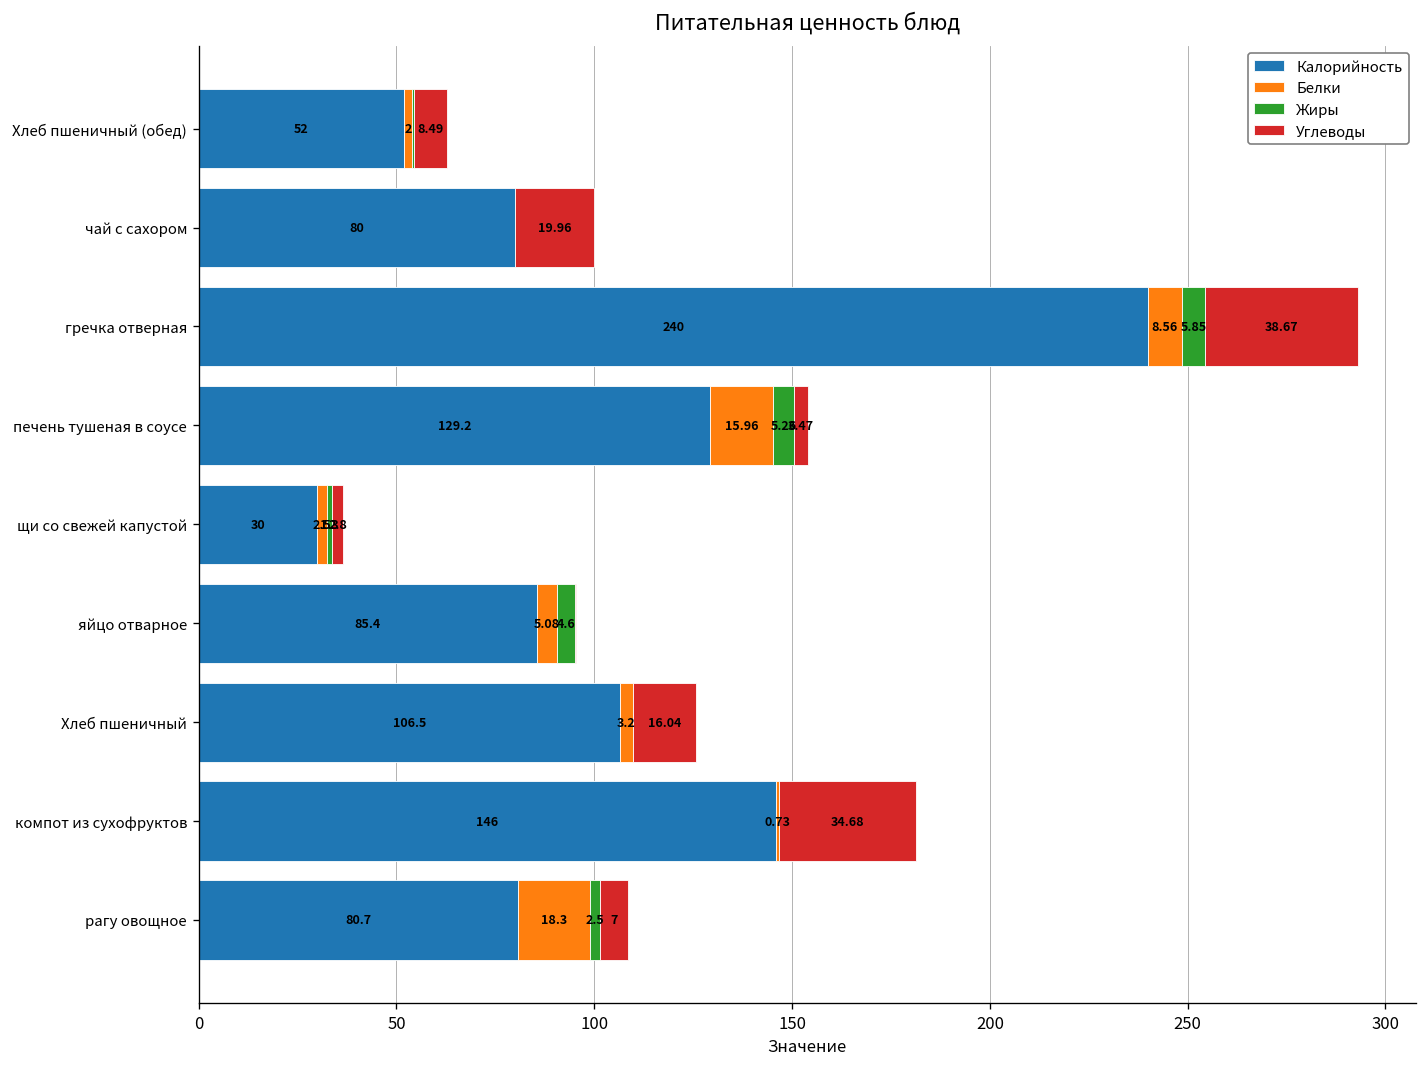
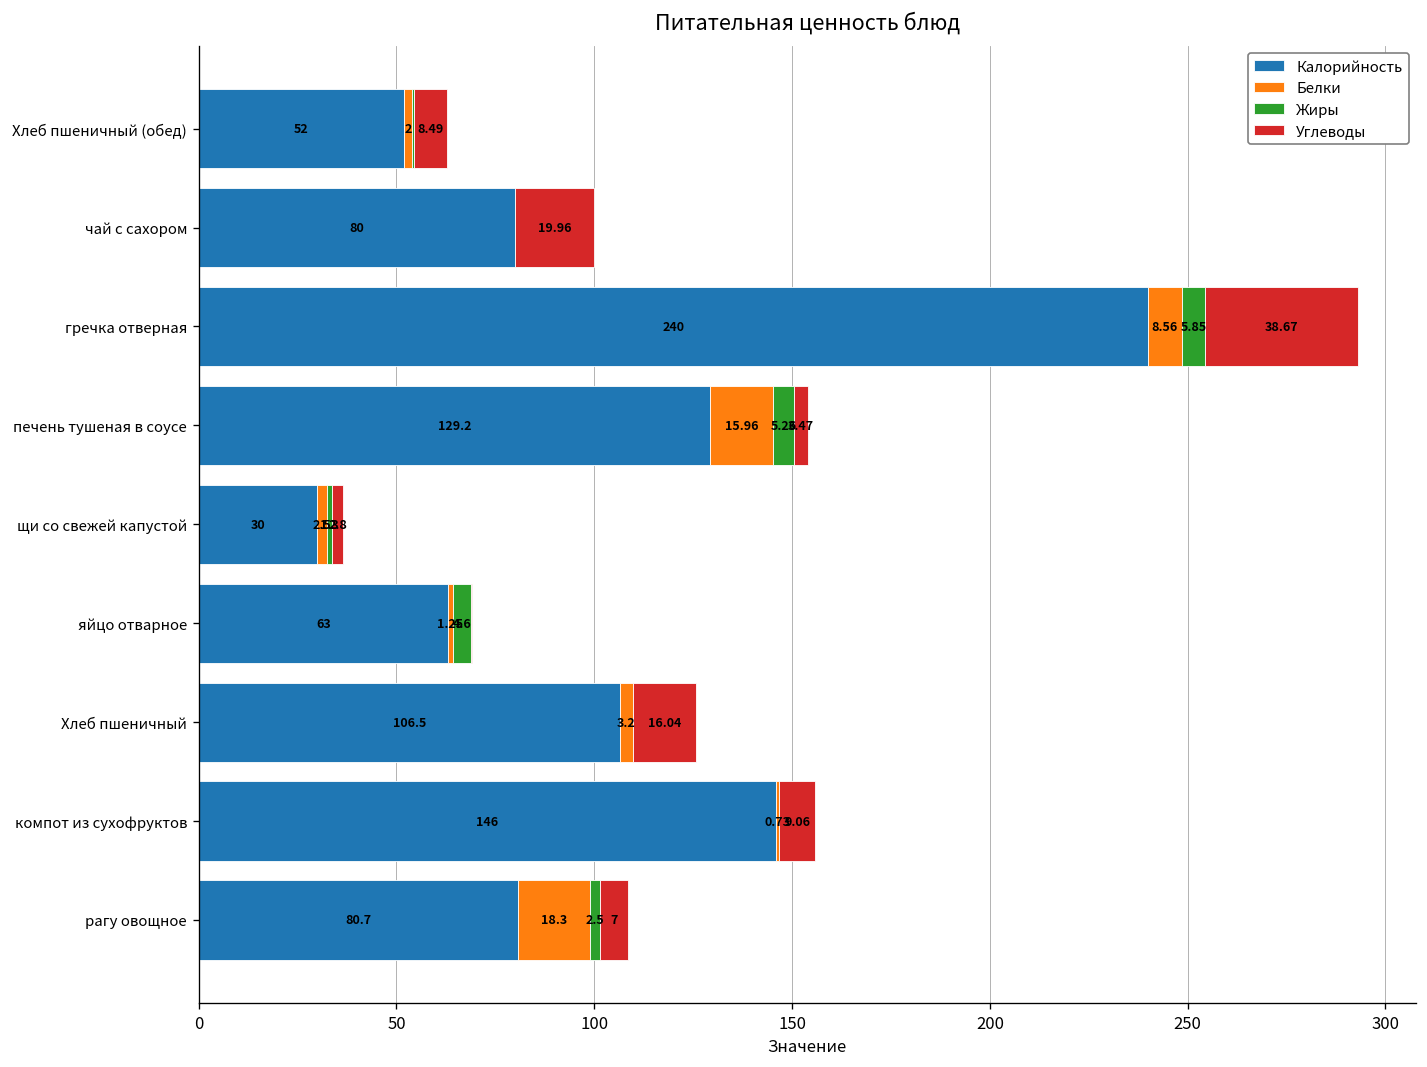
Калорийность, яйцо отварное: 85.4 -> 63
Белки, яйцо отварное: 5.08 -> 1.25
Углеводы, компот из сухофруктов: 34.68 -> 9.06
